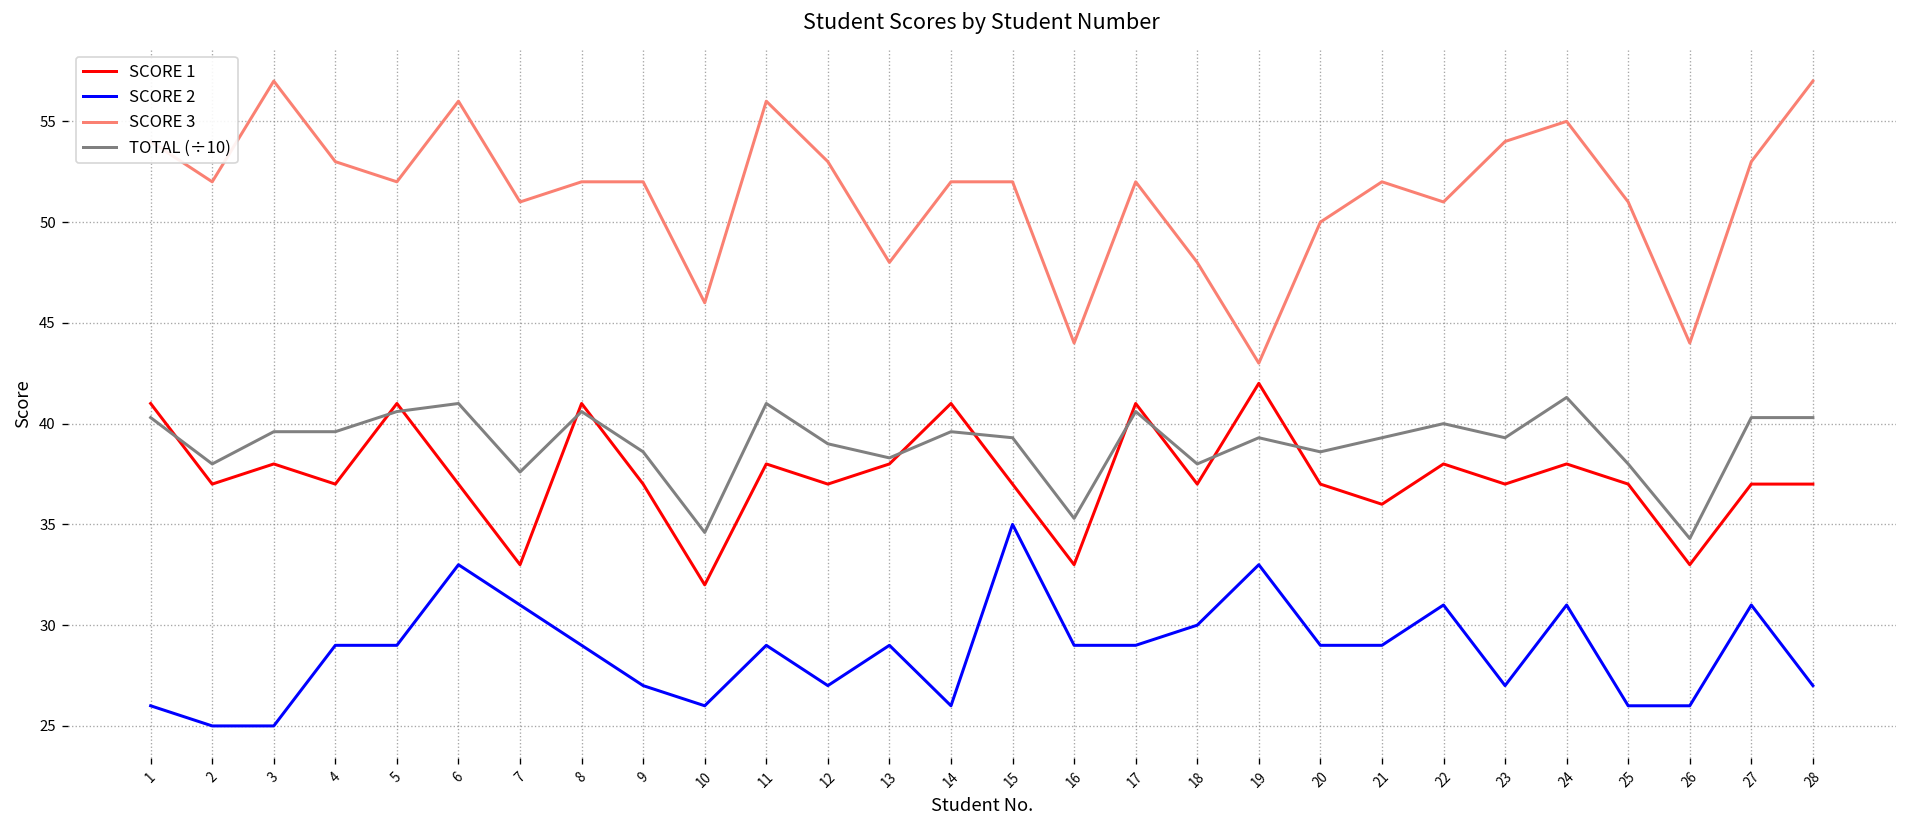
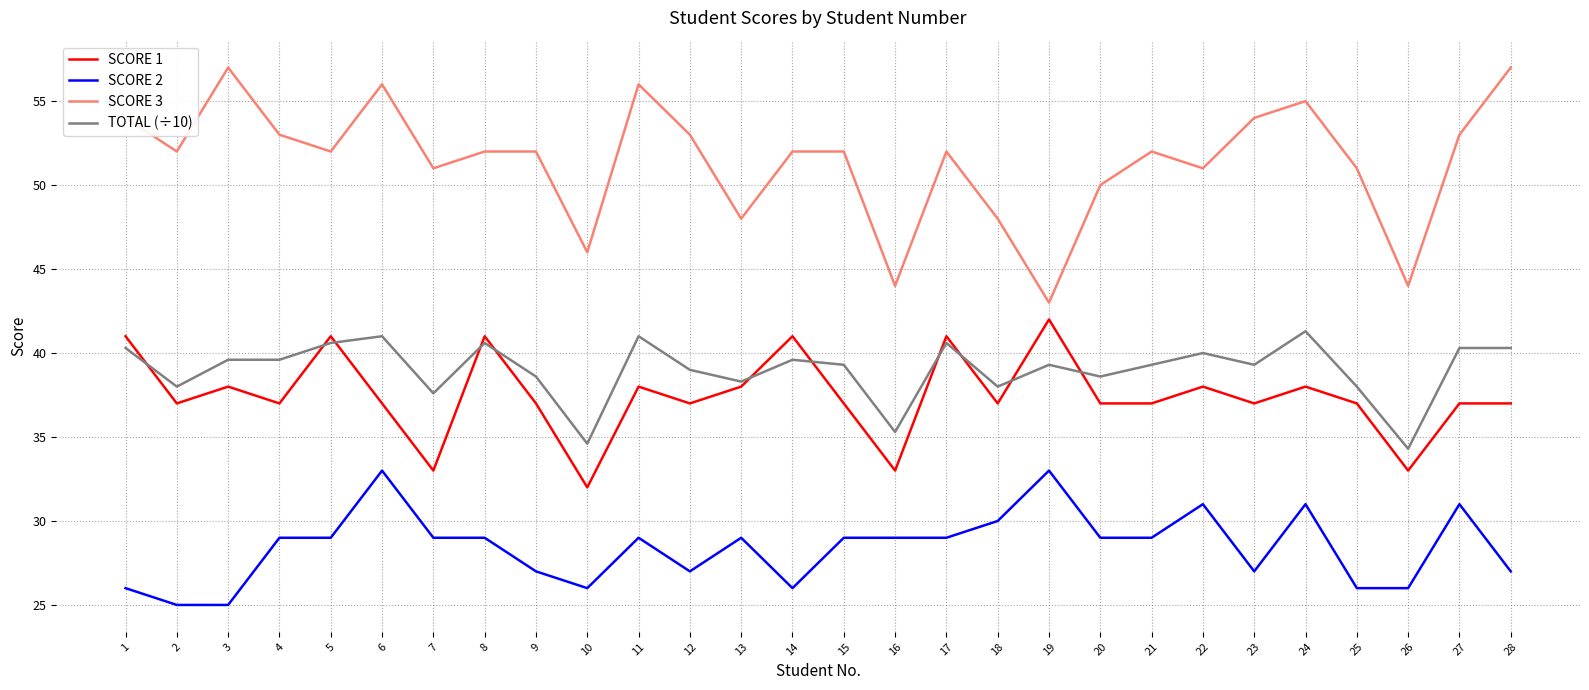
SCORE 2, 7: 31 -> 29
SCORE 2, 15: 35 -> 29
SCORE 1, 21: 36 -> 37
